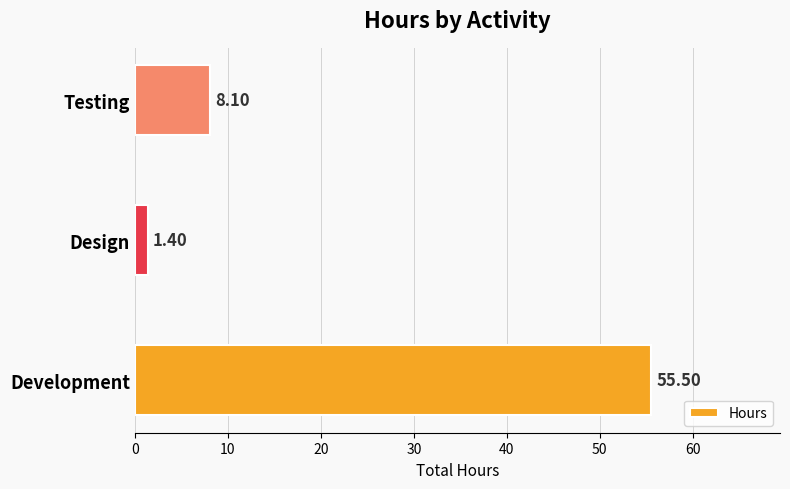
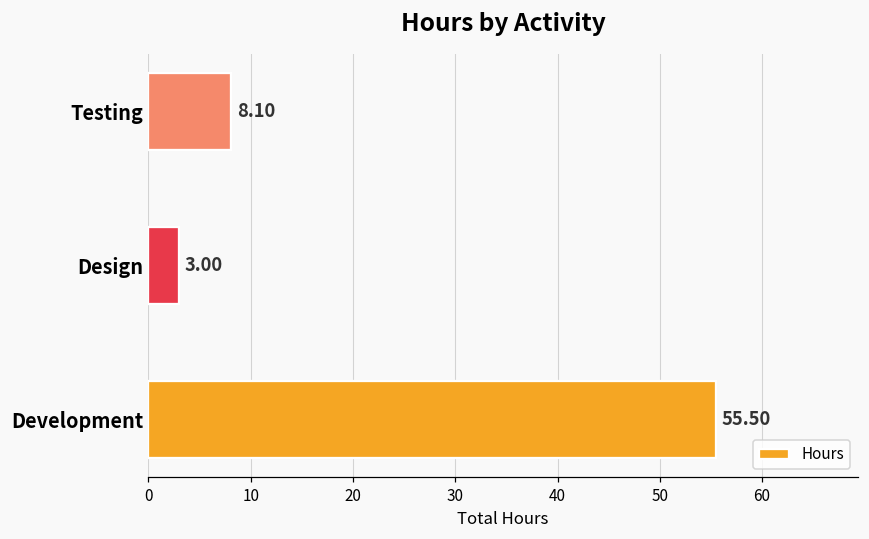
Design: 1.40 -> 3.00
